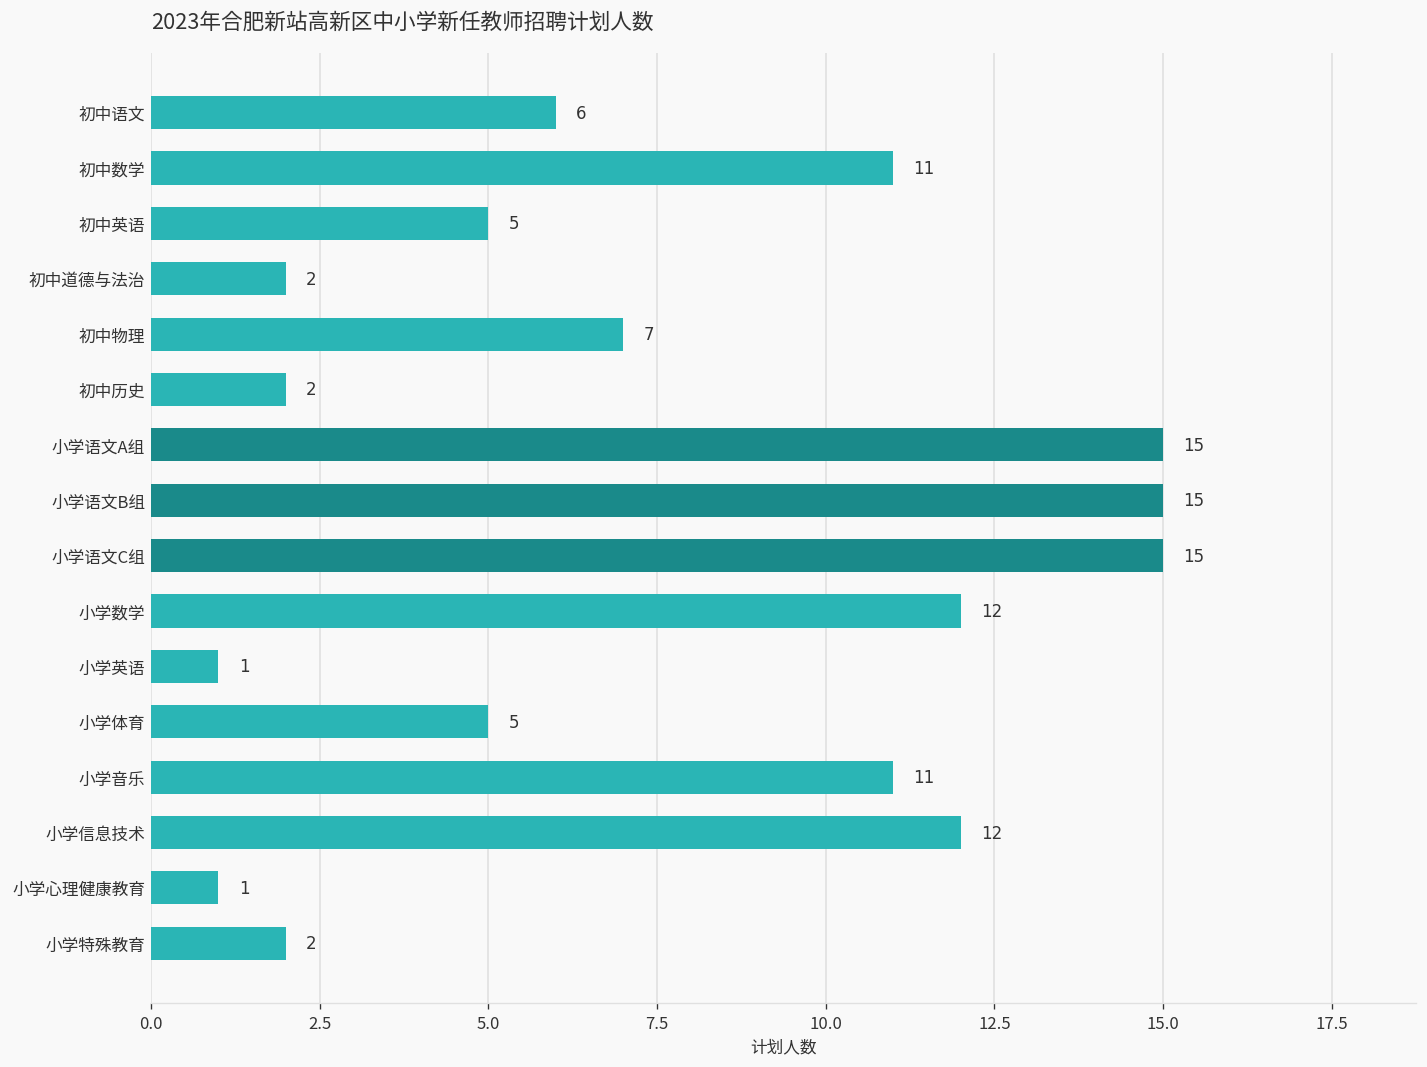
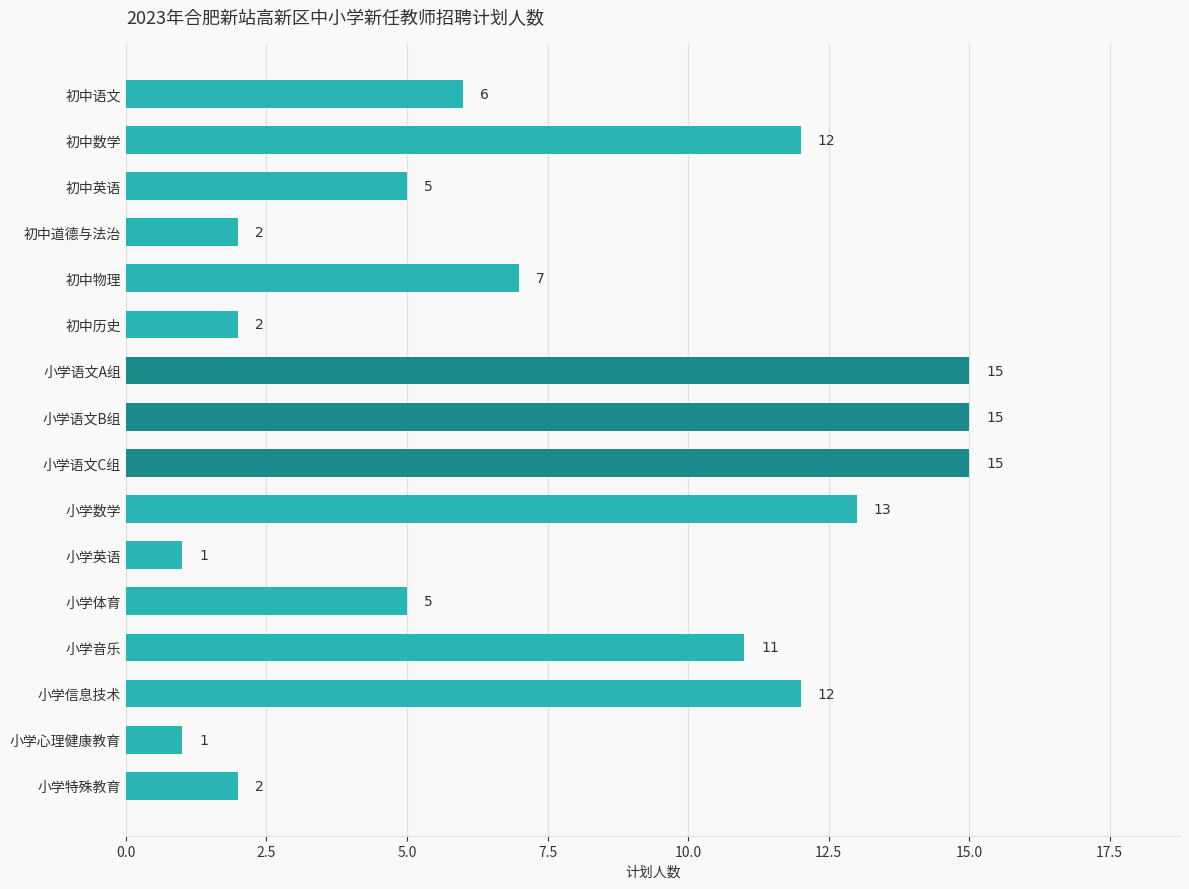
初中数学: 11 -> 12
小学数学: 12 -> 13
